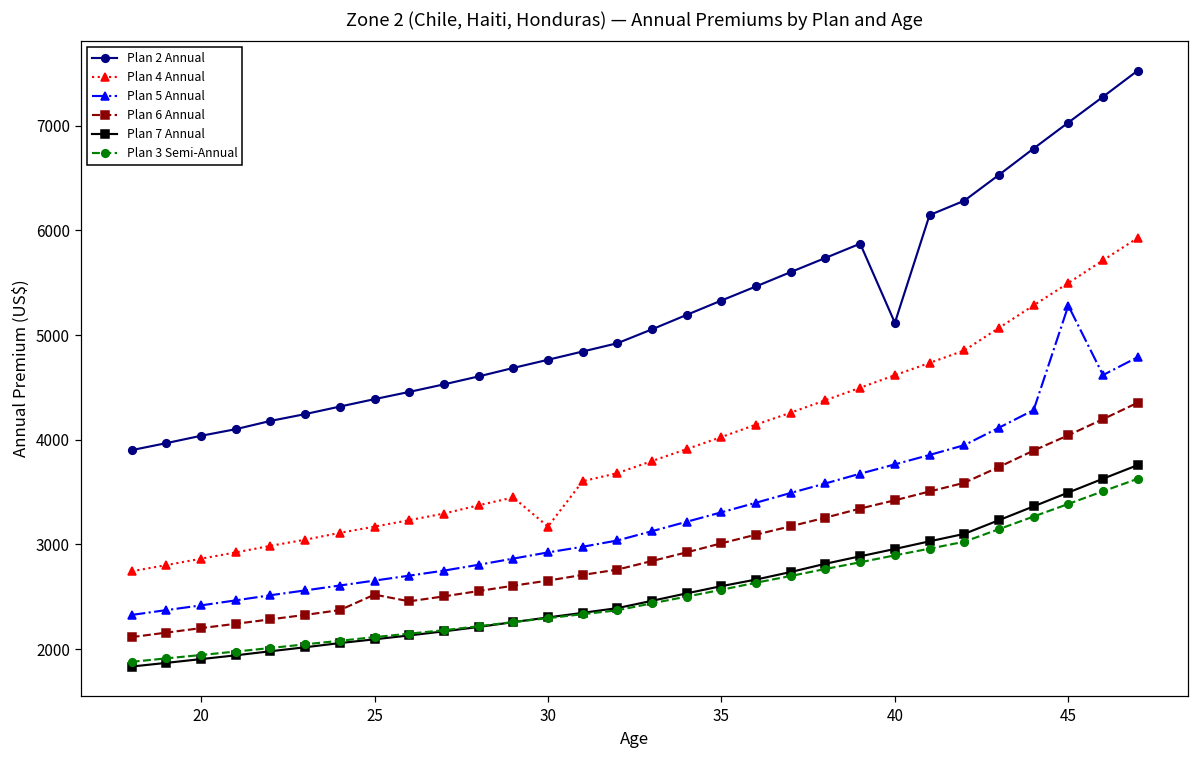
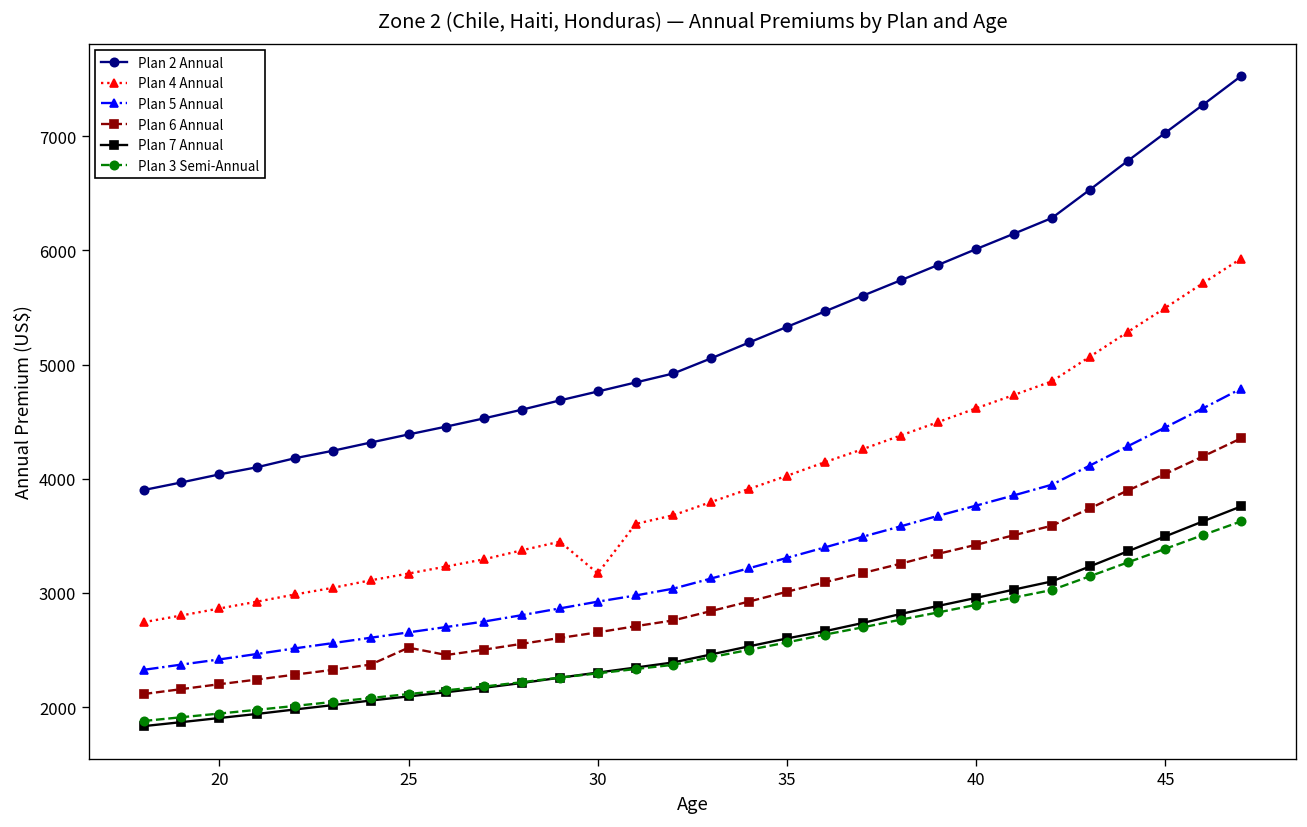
Plan 2 Annual, 40: 5100 -> 6000
Plan 5 Annual, 45: 5300 -> 4500
